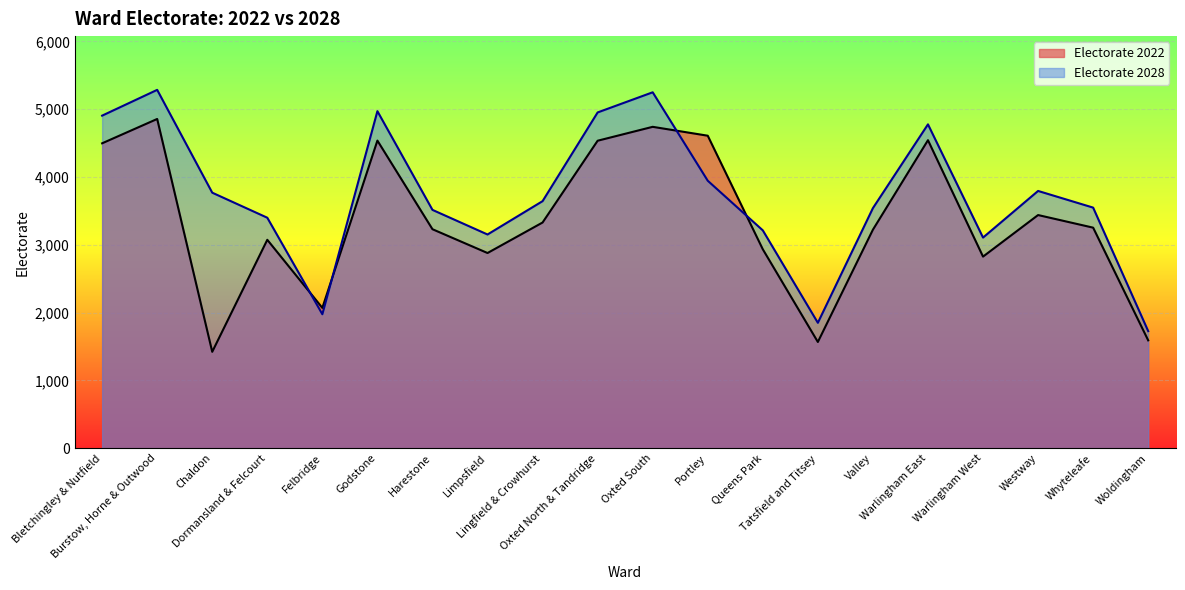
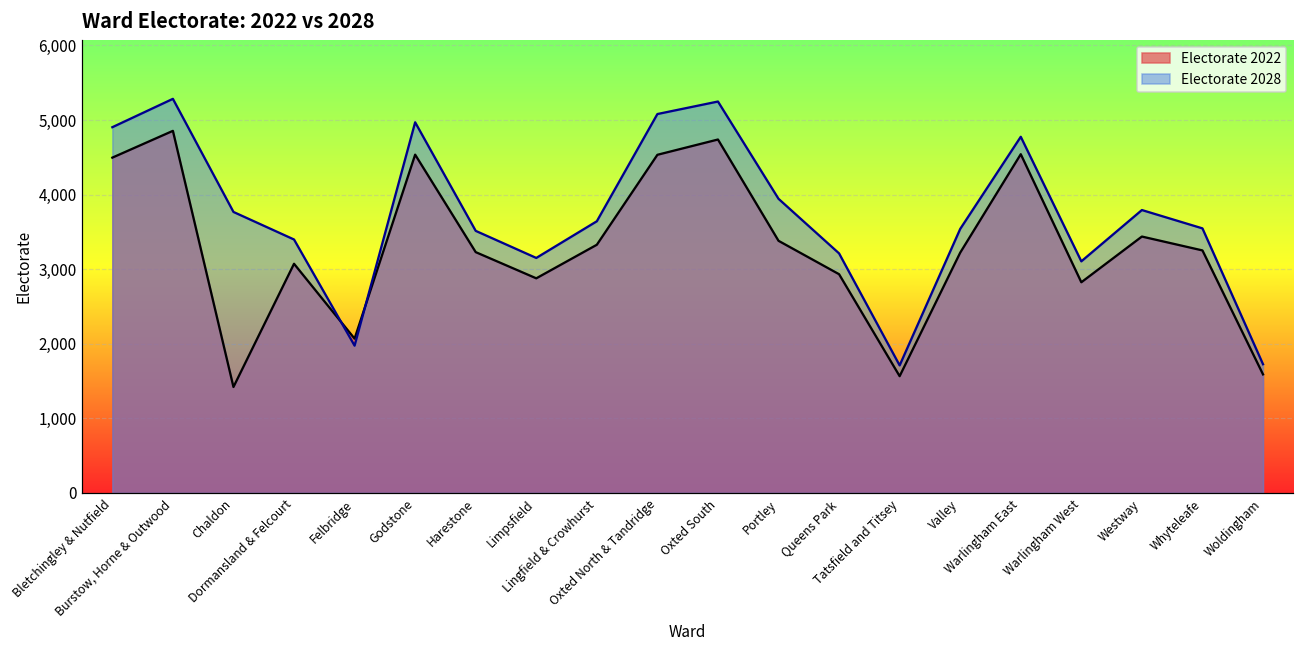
Electorate 2028, Oxted North & Tandridge: 5,000 -> 5,100
Electorate 2022, Portley: 4,600 -> 3,400
Electorate 2028, Tatsfield and Titsey: 1,800 -> 1,700
